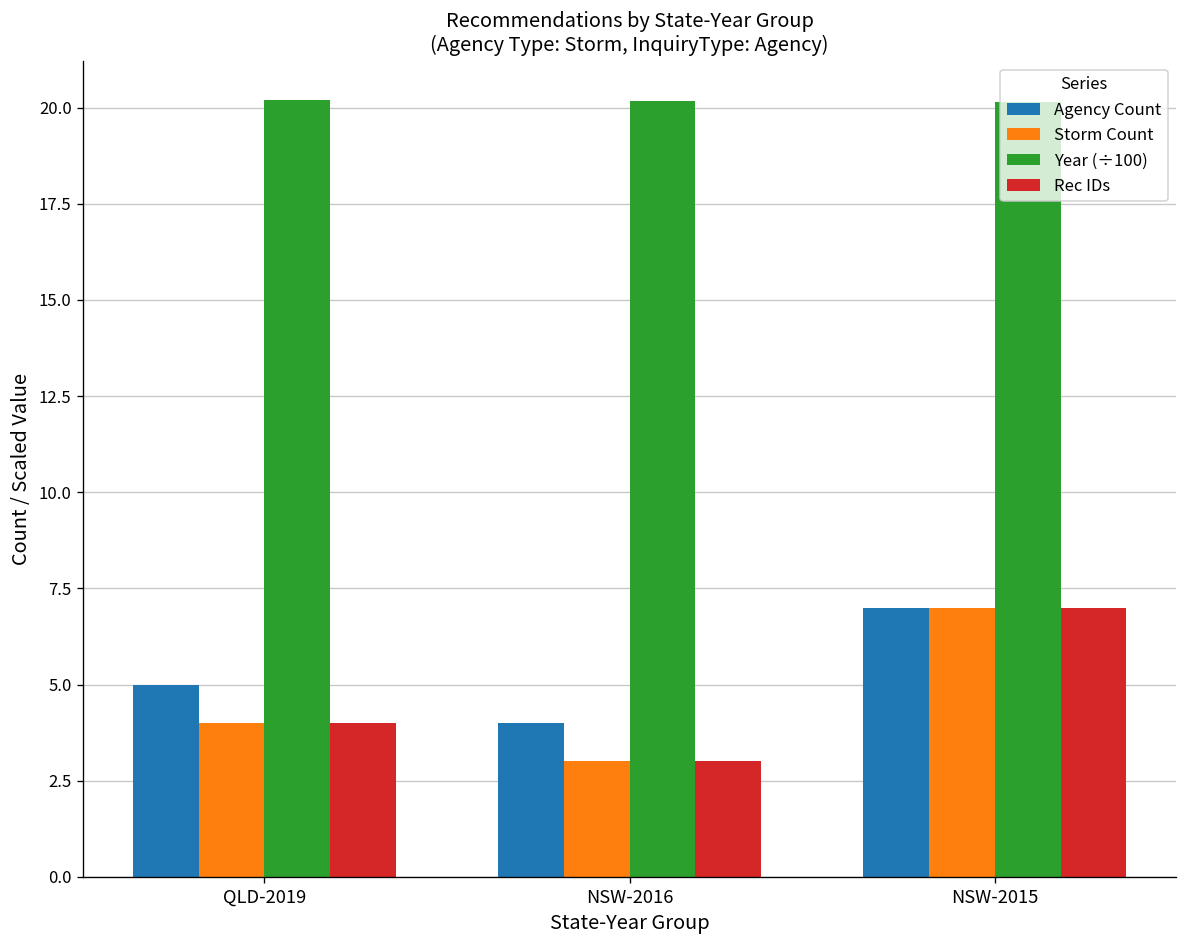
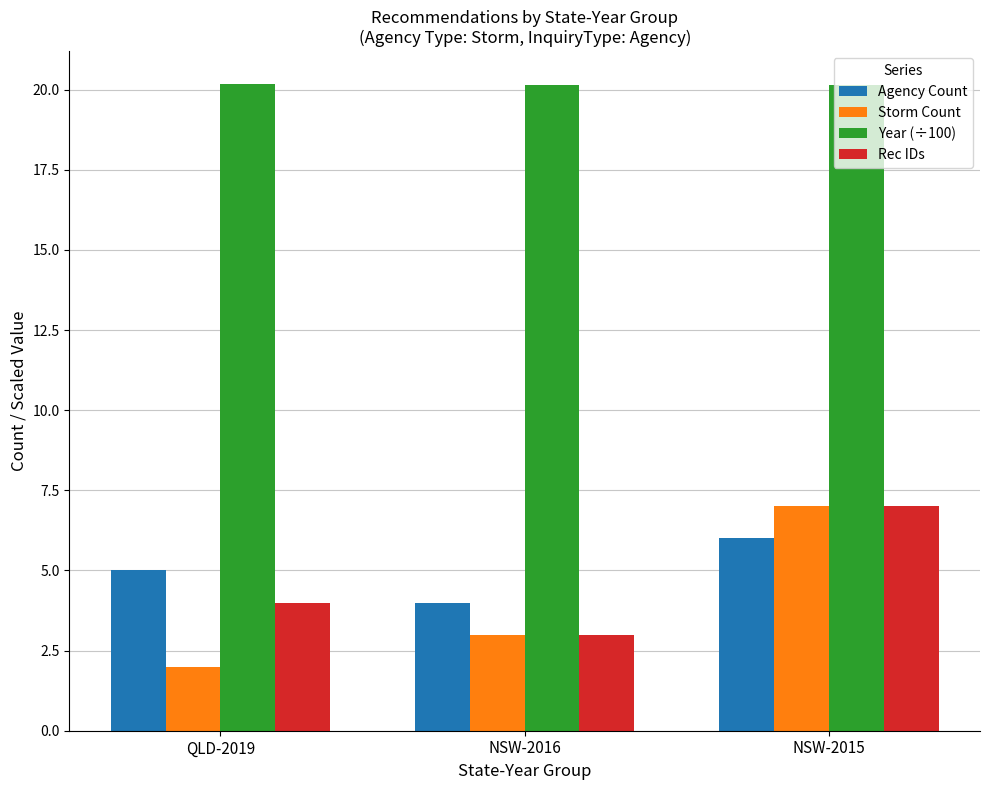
Storm Count, QLD-2019: 4 -> 2
Agency Count, NSW-2015: 7 -> 6
